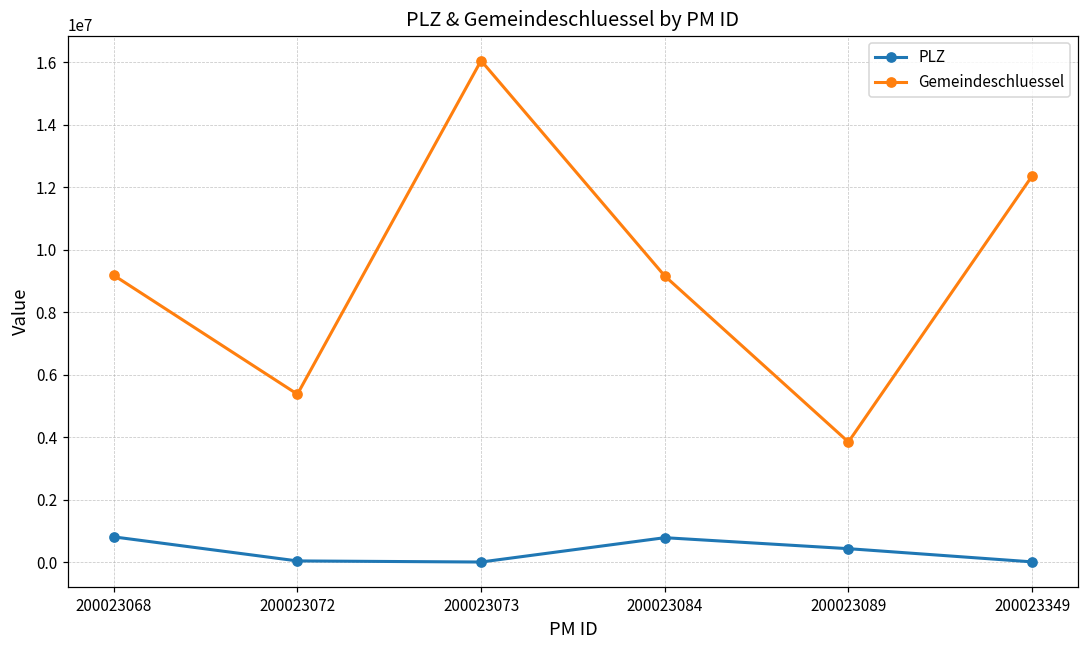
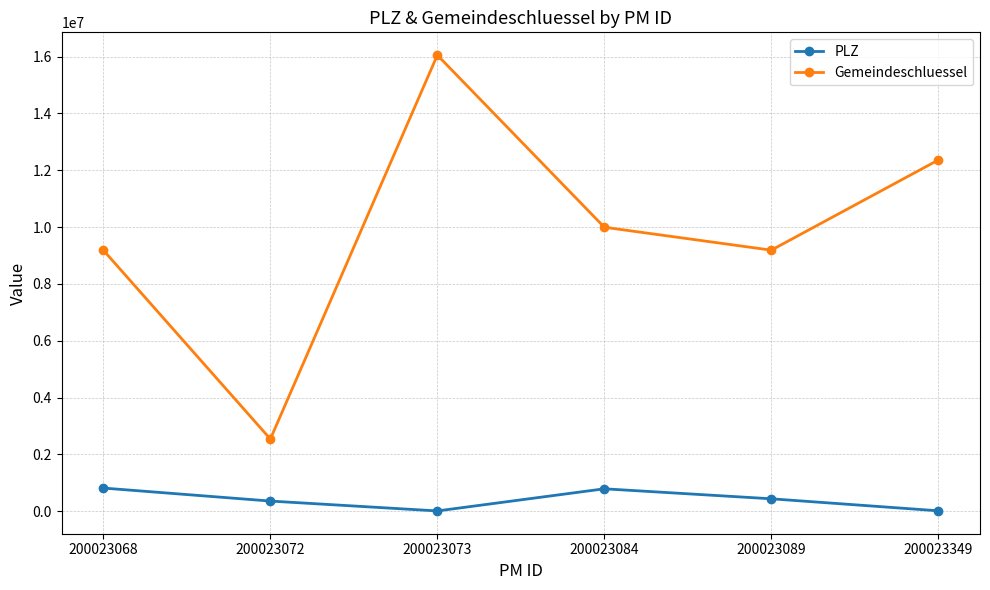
PLZ, 200023072: 0 -> 400000
Gemeindeschluessel, 200023072: 5400000 -> 2500000
Gemeindeschluessel, 200023084: 9200000 -> 10000000
Gemeindeschluessel, 200023089: 3800000 -> 9200000
